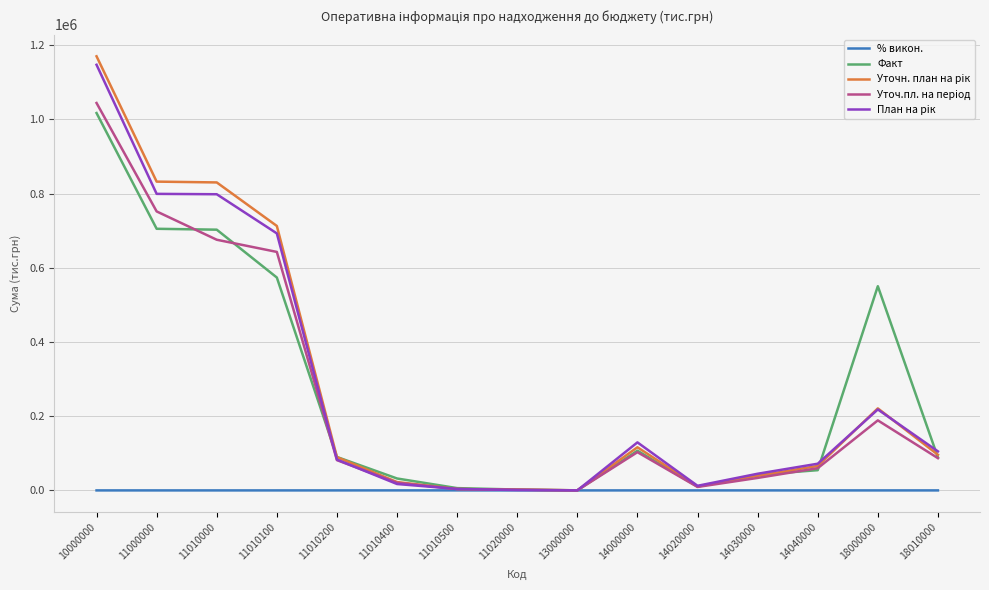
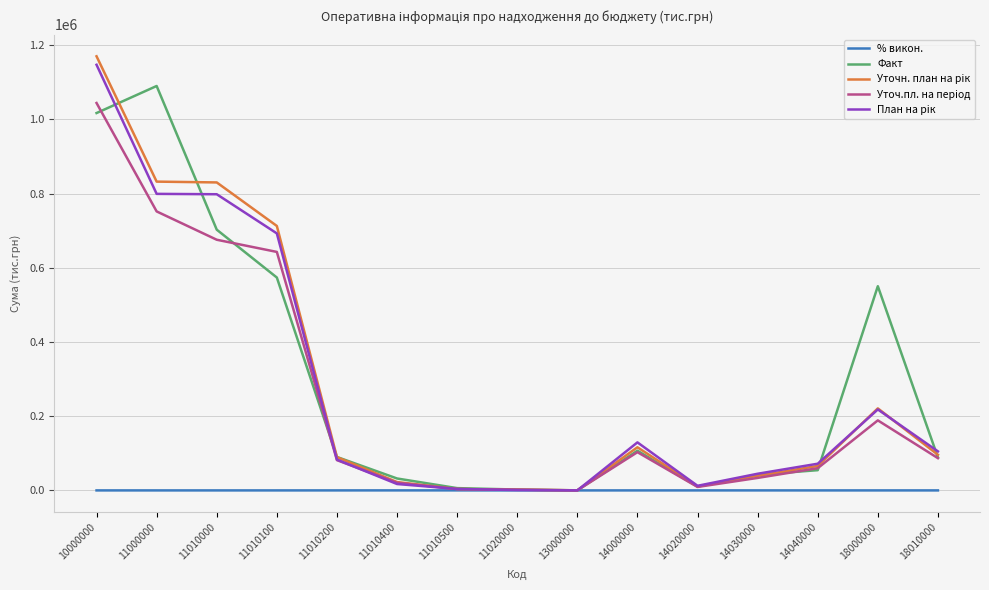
Факт, 11000000: 710000 -> 1090000
